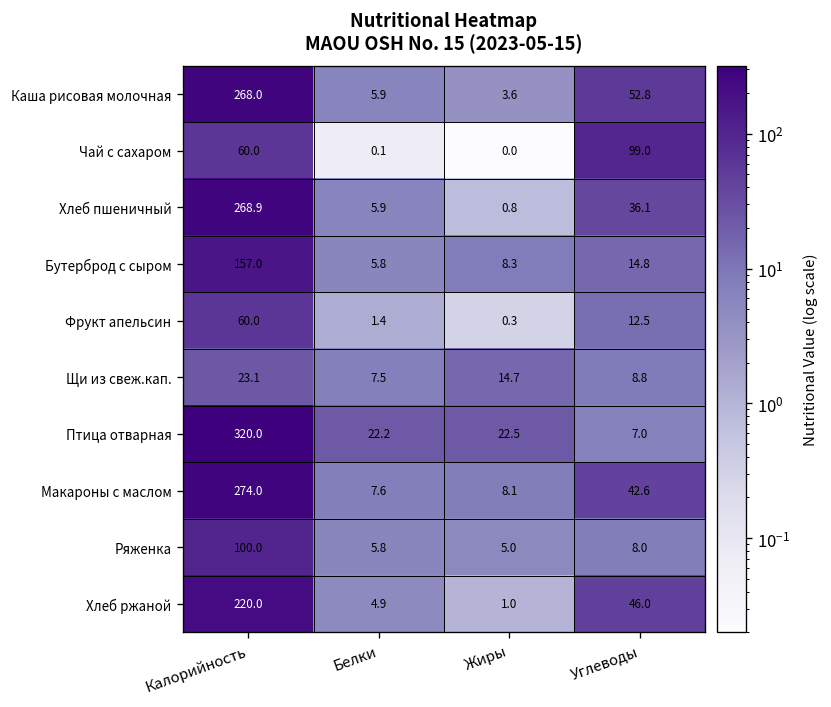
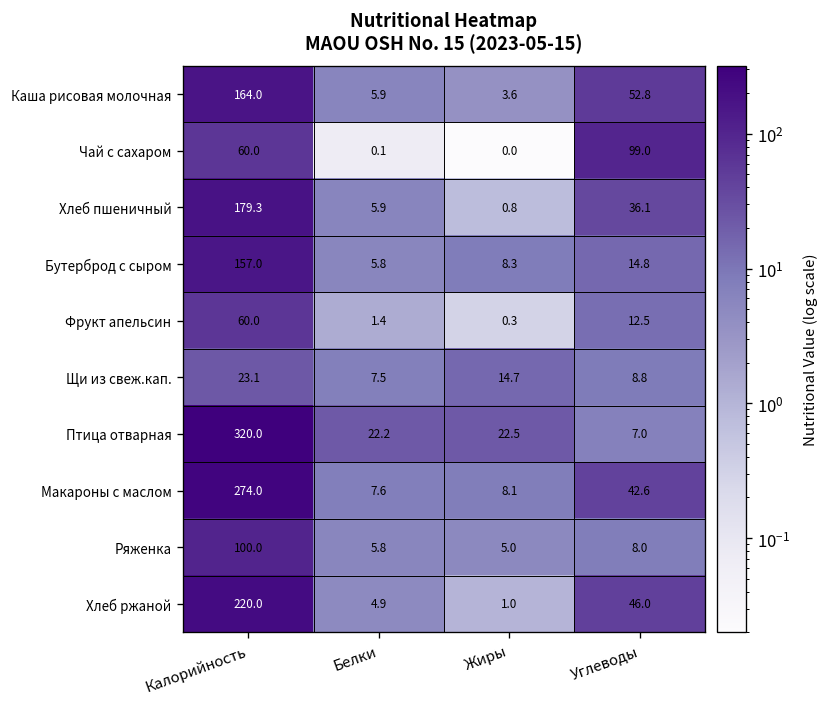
Каша рисовая молочная, Калорийность: 268.0 -> 164.0
Хлеб пшеничный, Калорийность: 268.9 -> 179.3
